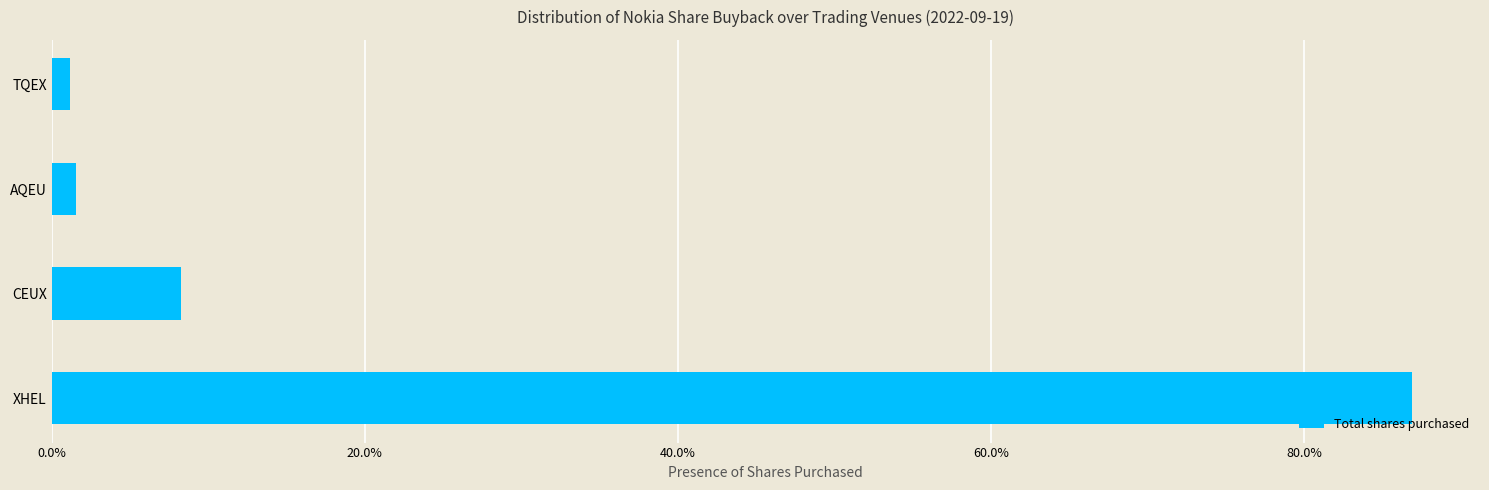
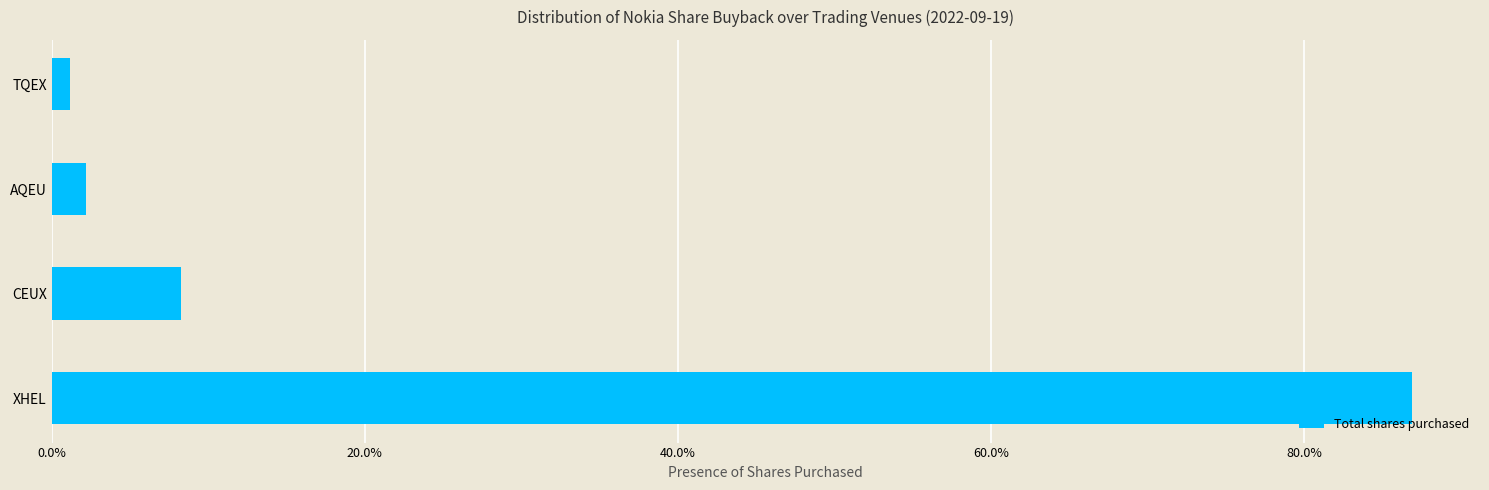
AQEU: 1.5% -> 2.2%
